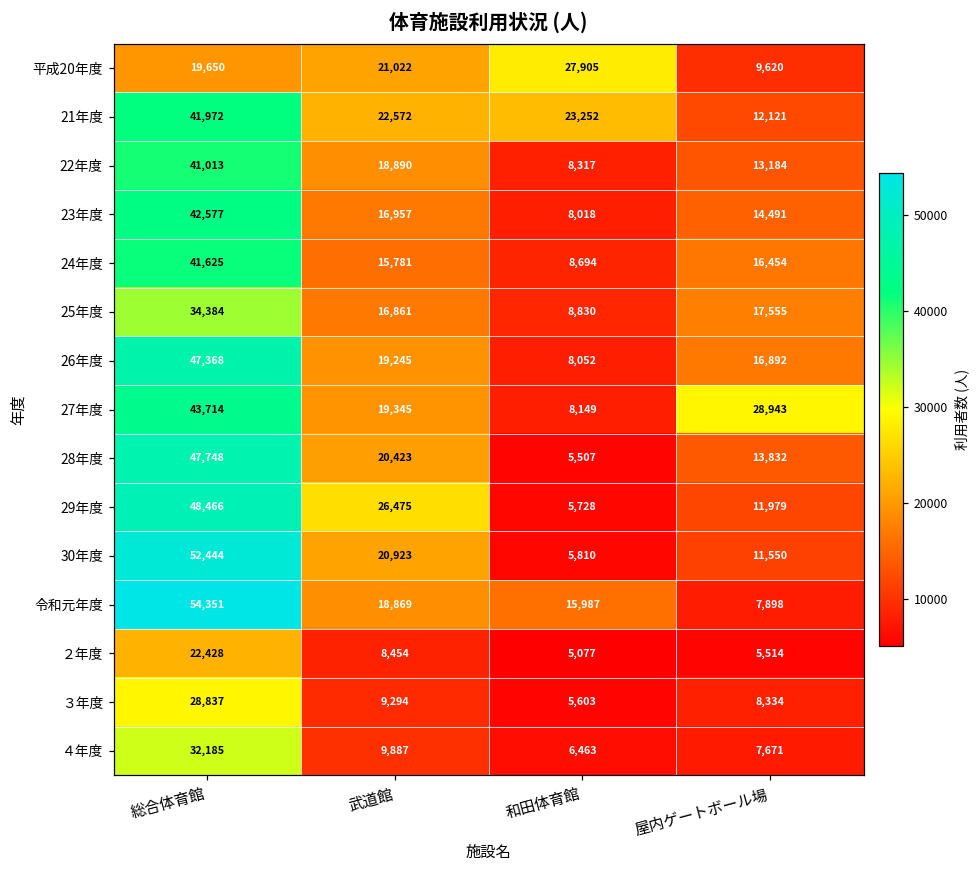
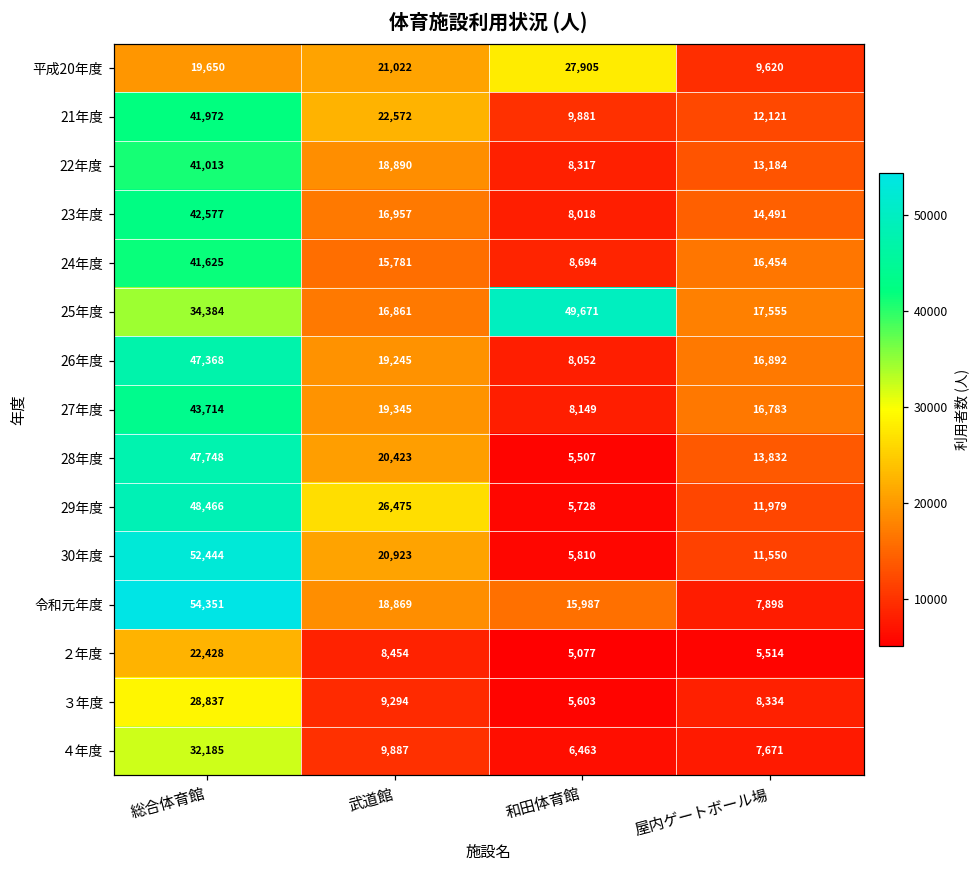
21年度, 和田体育館: 23,252 -> 9,881
25年度, 和田体育館: 8,830 -> 49,671
27年度, 屋内ゲートボール場: 28,943 -> 16,783
